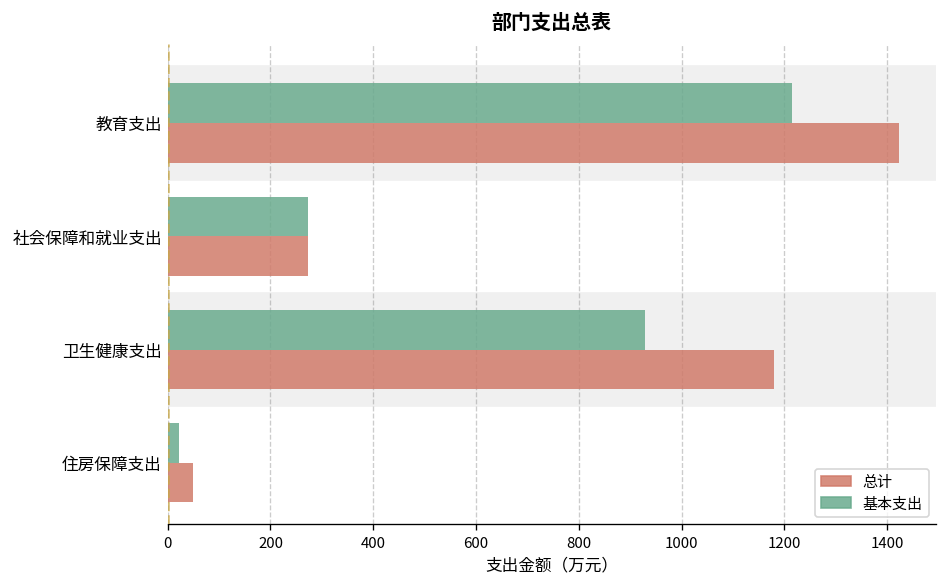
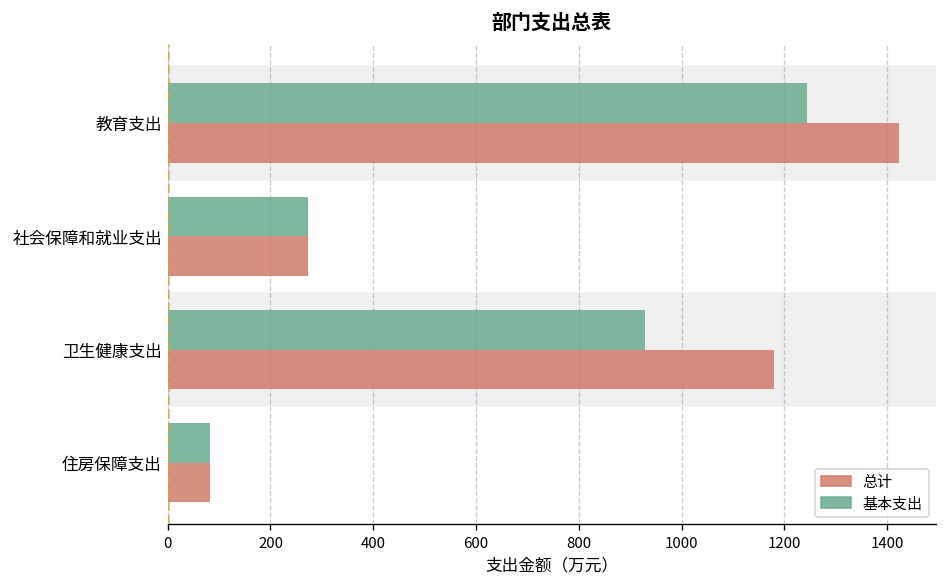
基本支出, 教育支出: 1210 -> 1240
基本支出, 住房保障支出: 20 -> 80
总计, 住房保障支出: 50 -> 80
